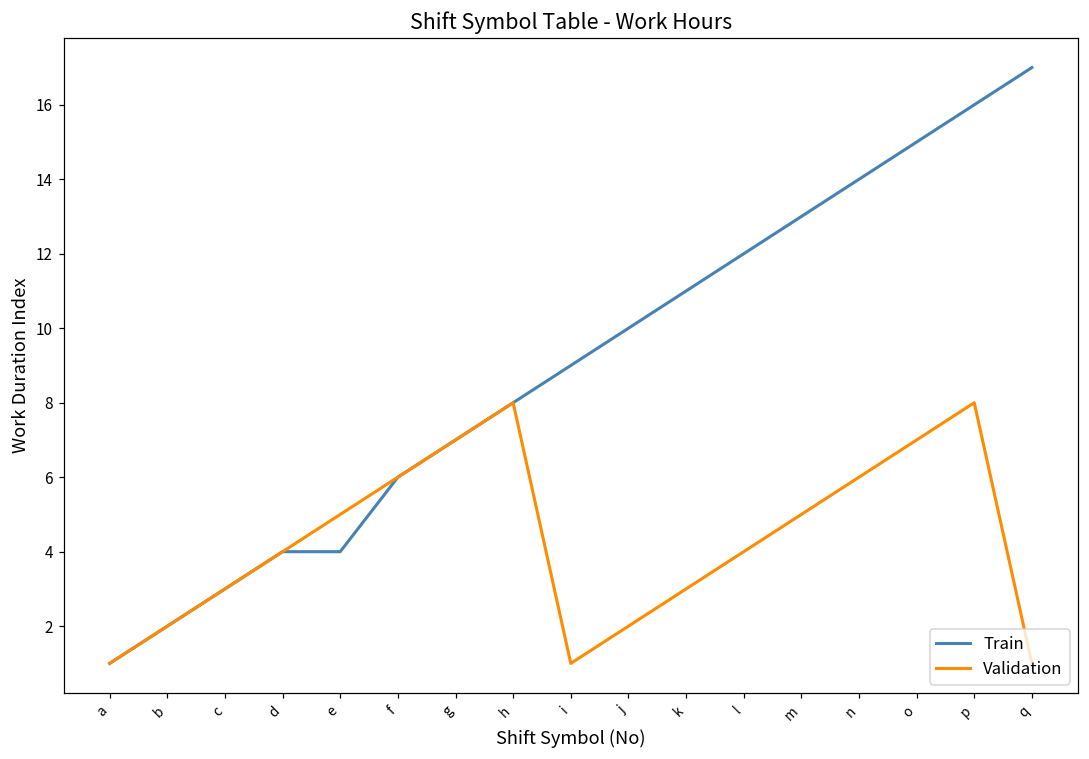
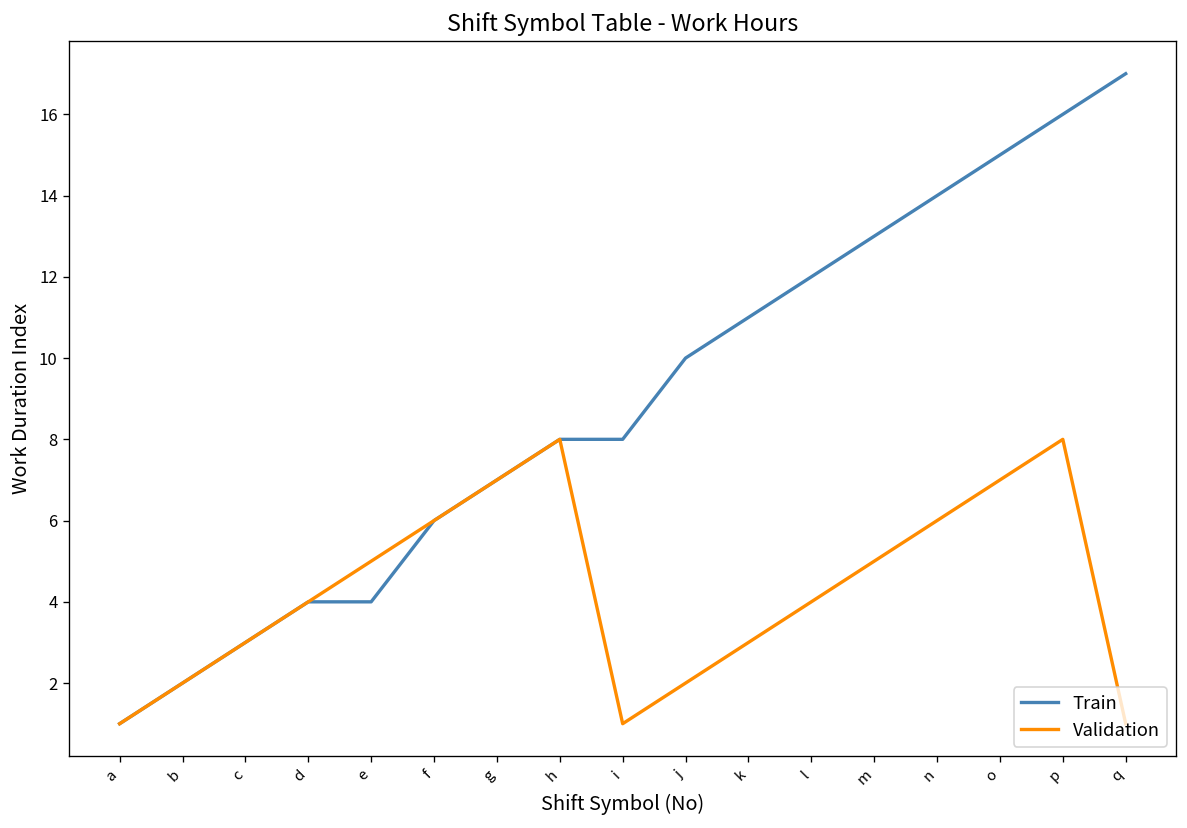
Train, i: 9 -> 8
